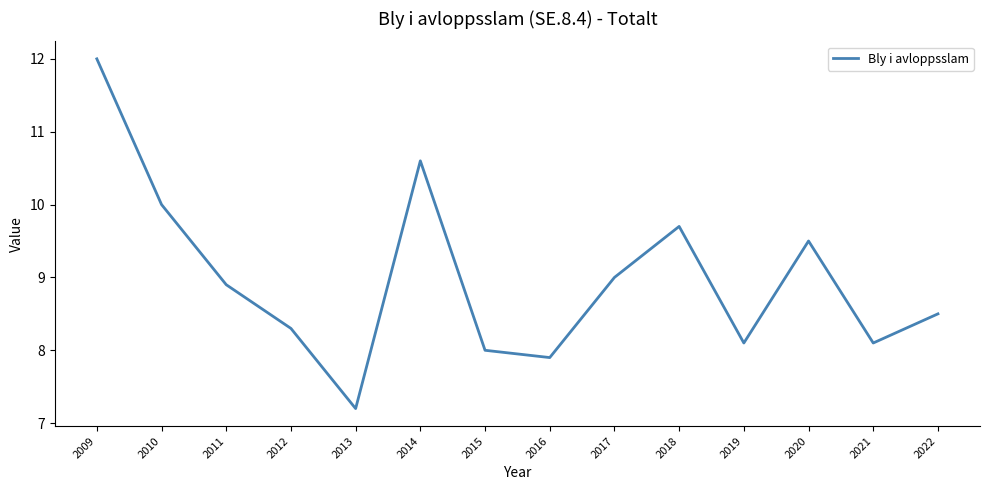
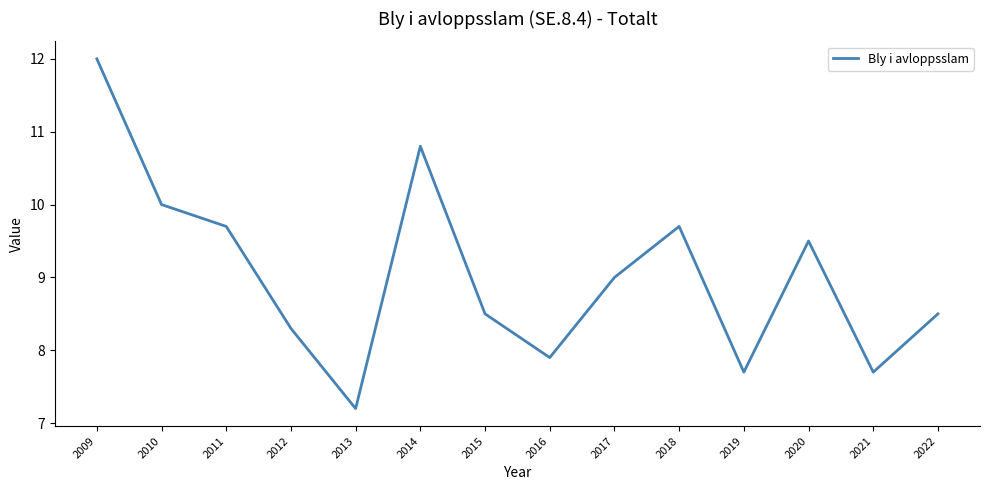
2011: 8.9 -> 9.7
2014: 10.6 -> 10.8
2015: 8.0 -> 8.5
2019: 8.1 -> 7.7
2021: 8.1 -> 7.7
